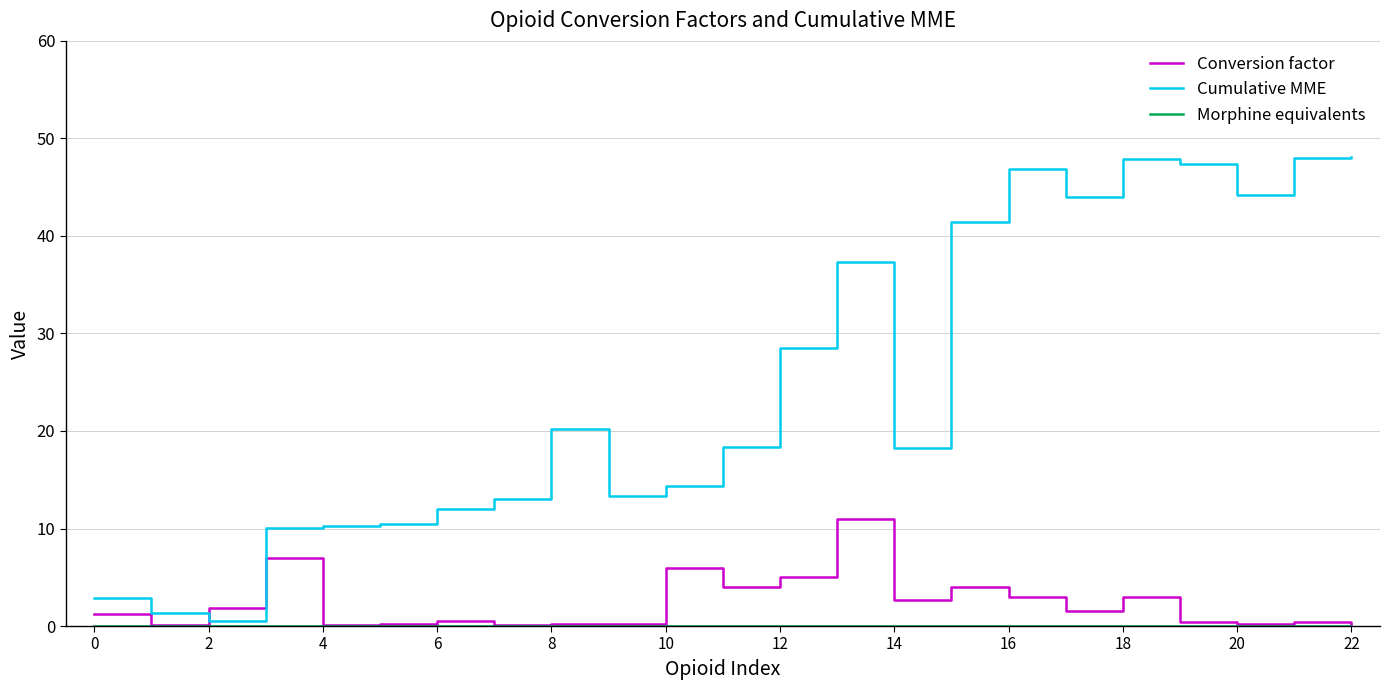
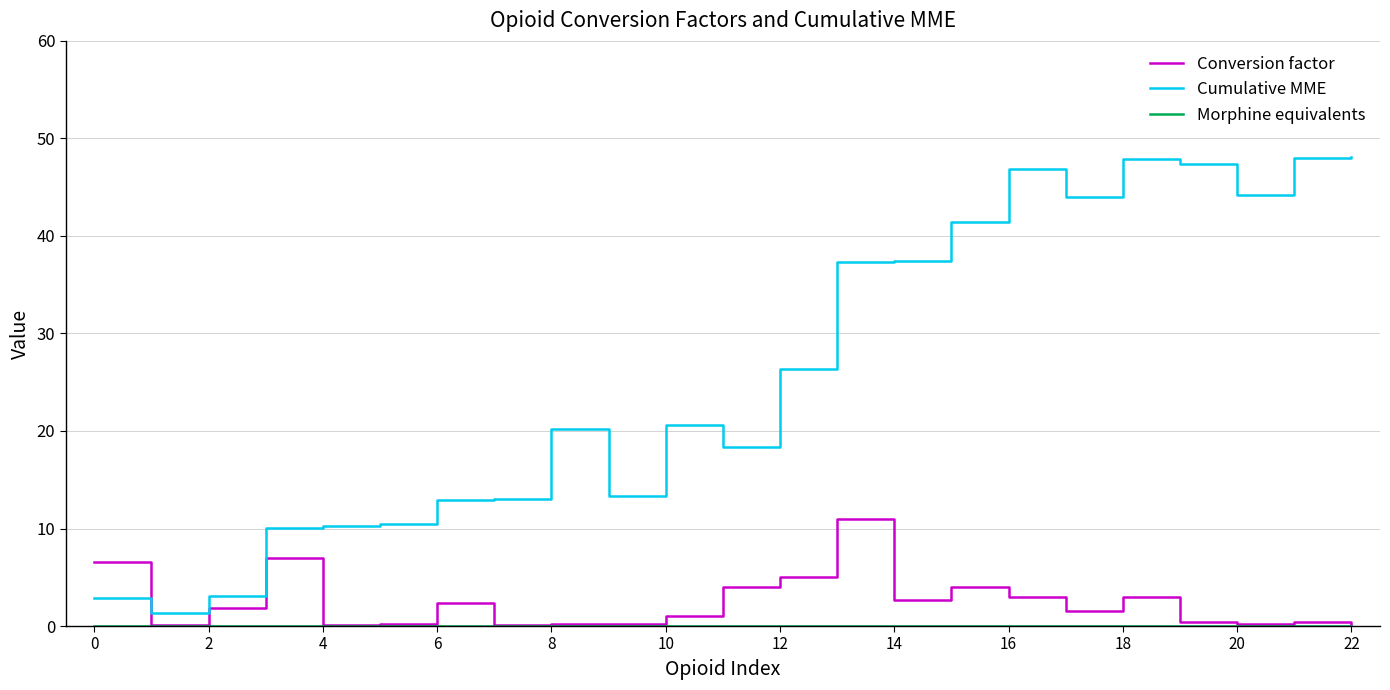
Conversion factor, 0: 1 -> 7
Cumulative MME, 2: 1 -> 3
Conversion factor, 6: 1 -> 2
Cumulative MME, 6: 12 -> 13
Conversion factor, 10: 6 -> 1
Cumulative MME, 10: 14 -> 21
Cumulative MME, 12: 29 -> 26
Cumulative MME, 14: 18 -> 37
